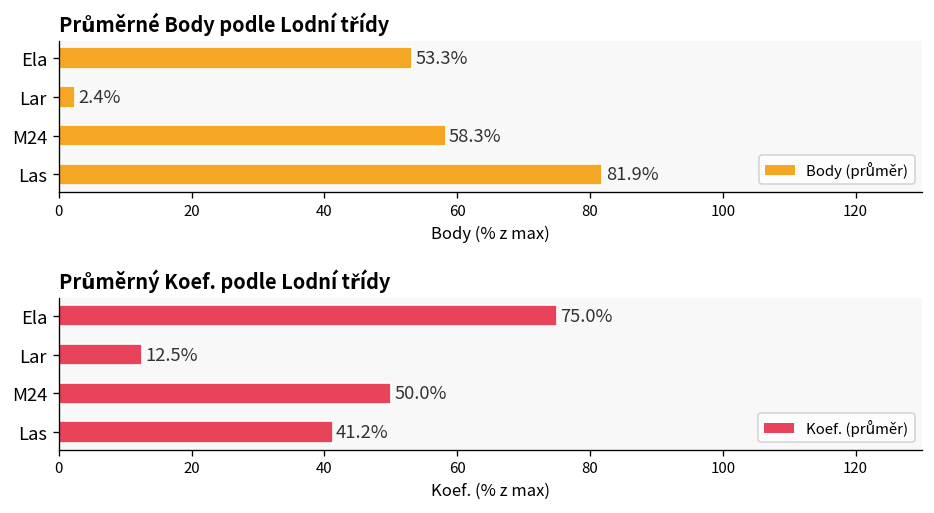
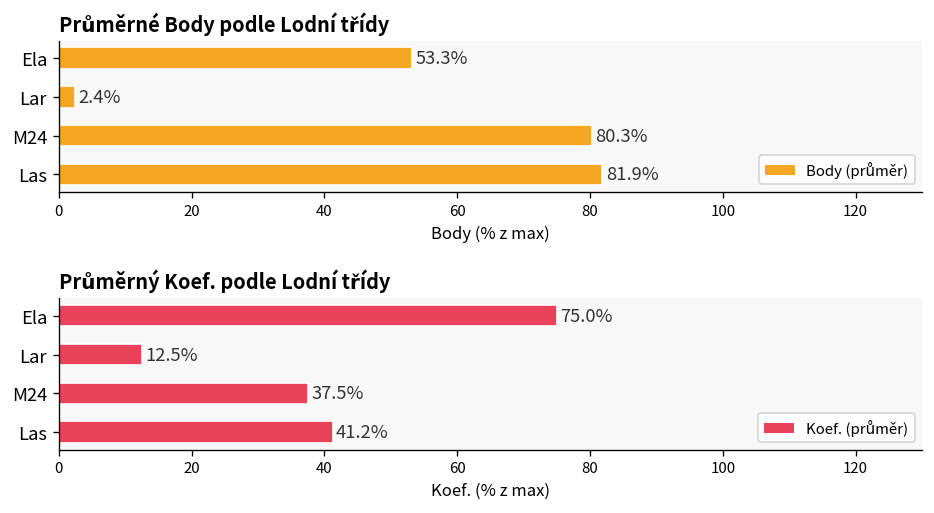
Průměrné Body podle Lodní třídy, M24: 58.3% -> 80.3%
Průměrný Koef. podle Lodní třídy, M24: 50.0% -> 37.5%
